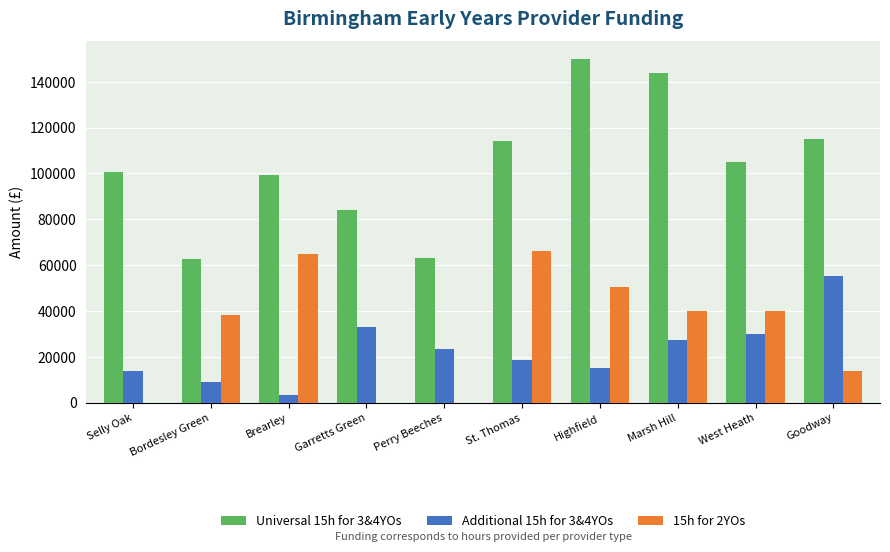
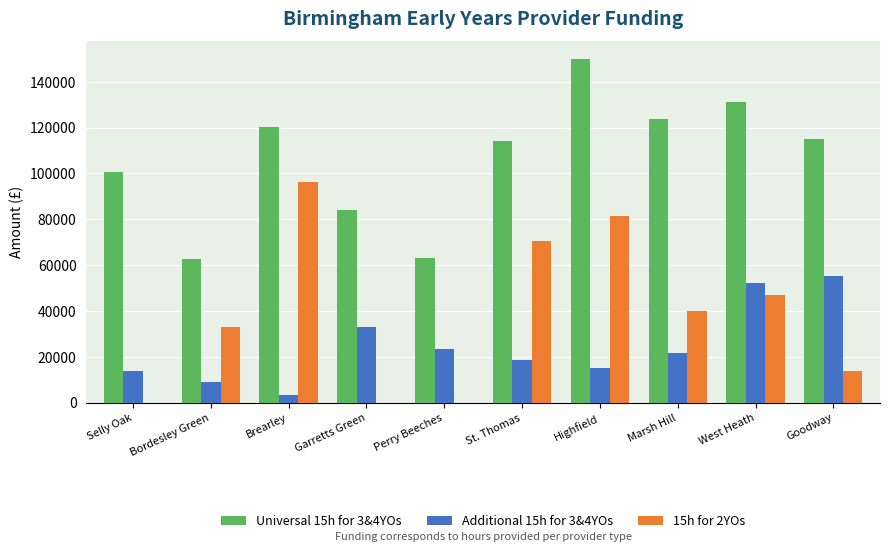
15h for 2YOs, Bordesley Green: 38000 -> 33000
Universal 15h for 3&4YOs, Brearley: 99000 -> 120000
15h for 2YOs, Brearley: 65000 -> 96000
15h for 2YOs, St. Thomas: 66000 -> 71000
15h for 2YOs, Highfield: 50000 -> 81000
Universal 15h for 3&4YOs, Marsh Hill: 144000 -> 124000
Additional 15h for 3&4YOs, Marsh Hill: 27000 -> 22000
Universal 15h for 3&4YOs, West Heath: 105000 -> 131000
Additional 15h for 3&4YOs, West Heath: 30000 -> 52000
15h for 2YOs, West Heath: 40000 -> 47000
